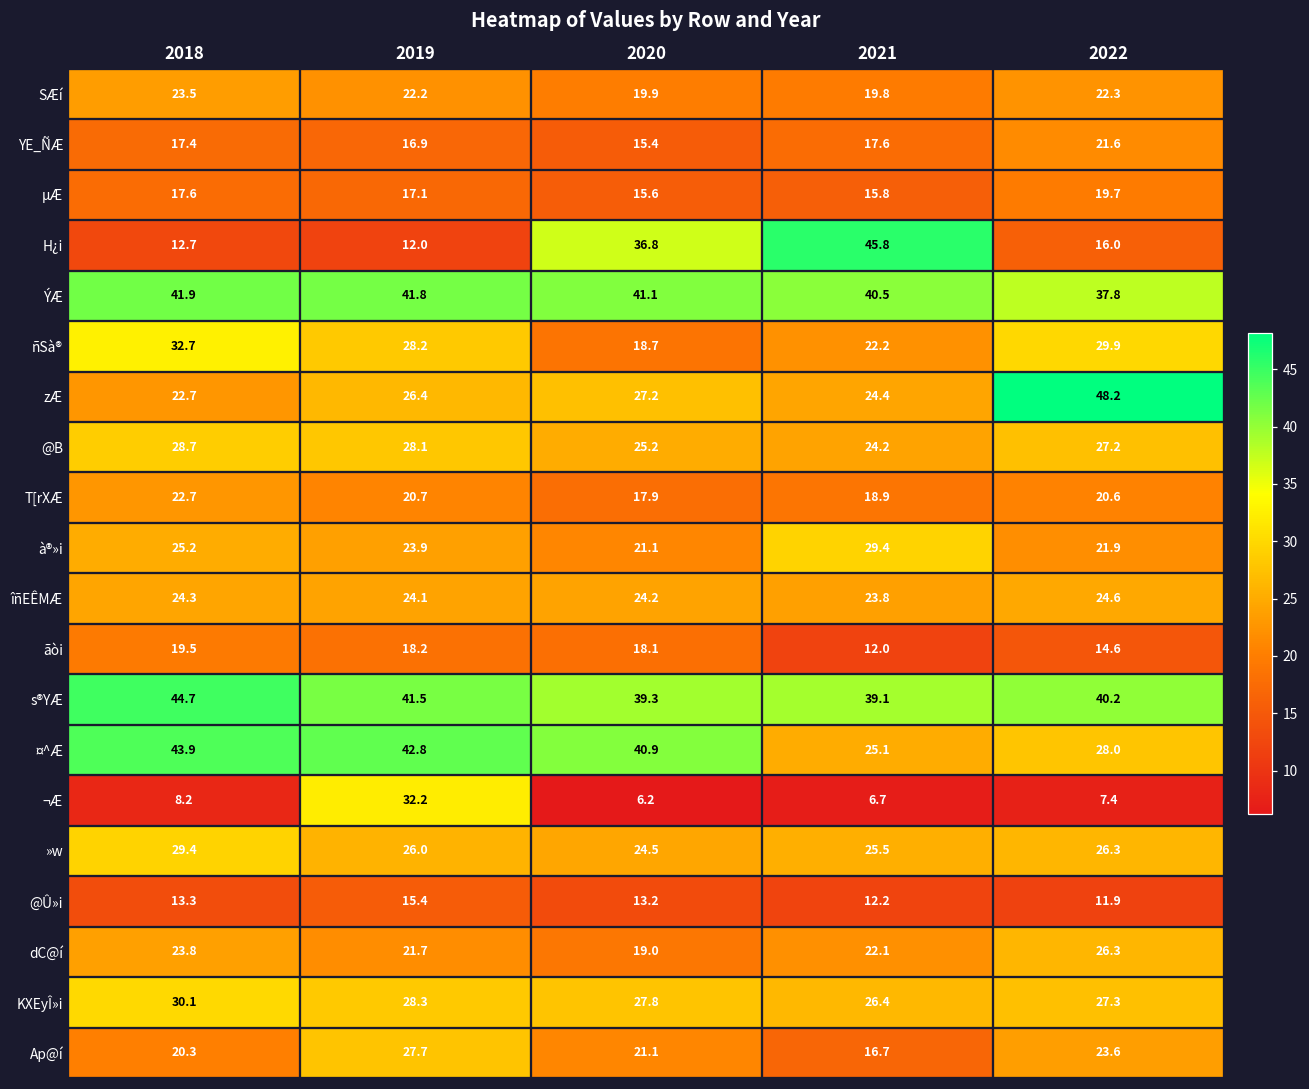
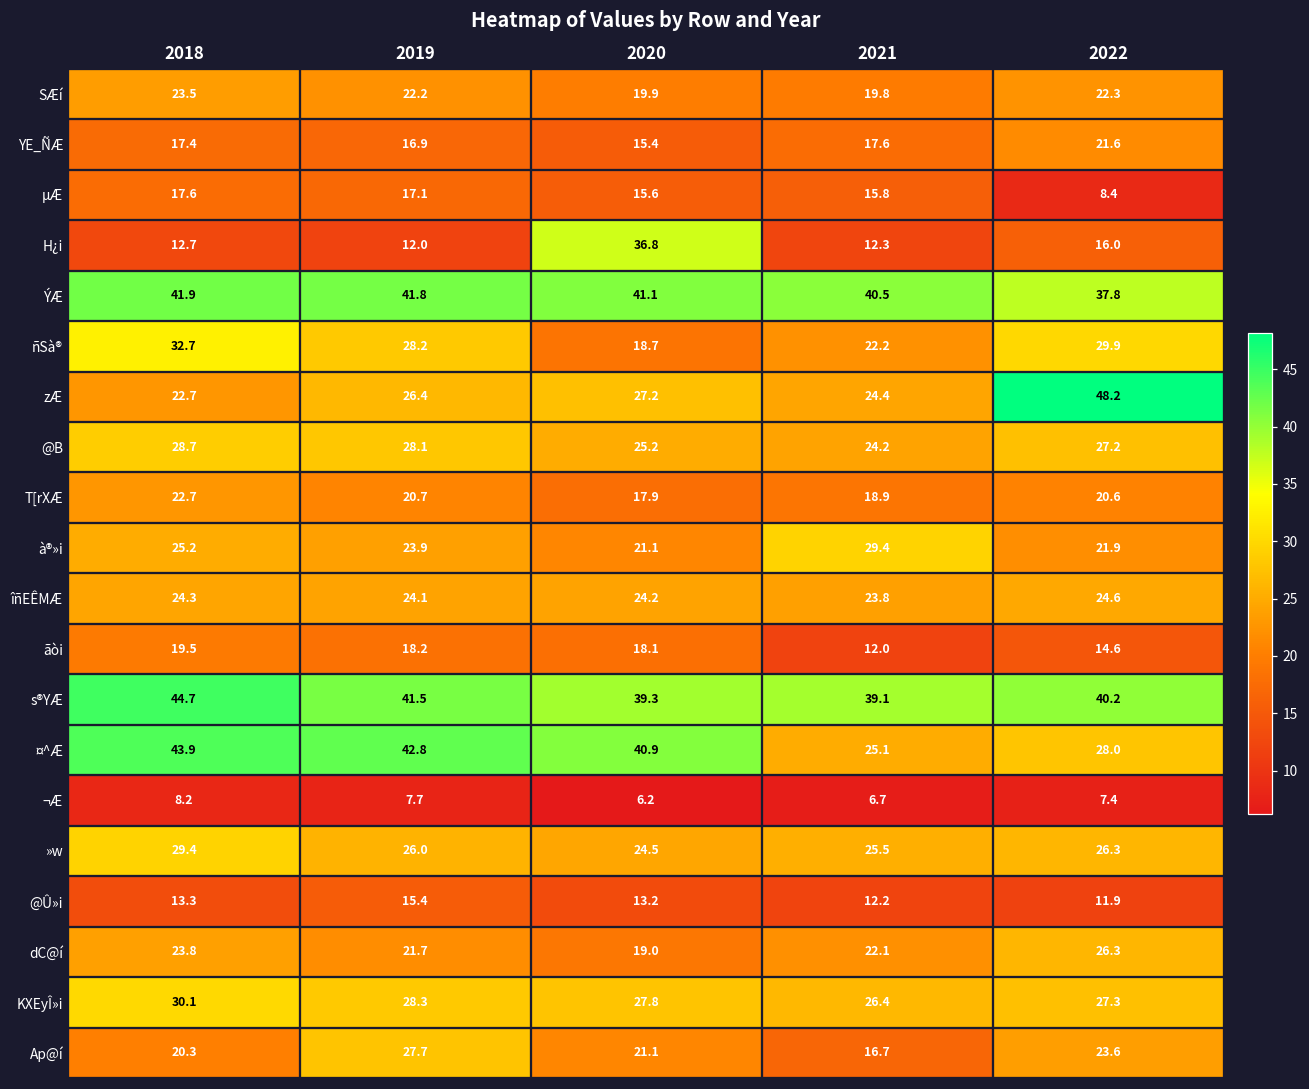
µÆ, 2022: 19.7 -> 8.4
H¿i, 2021: 45.8 -> 12.3
¬Æ, 2019: 32.2 -> 7.7
